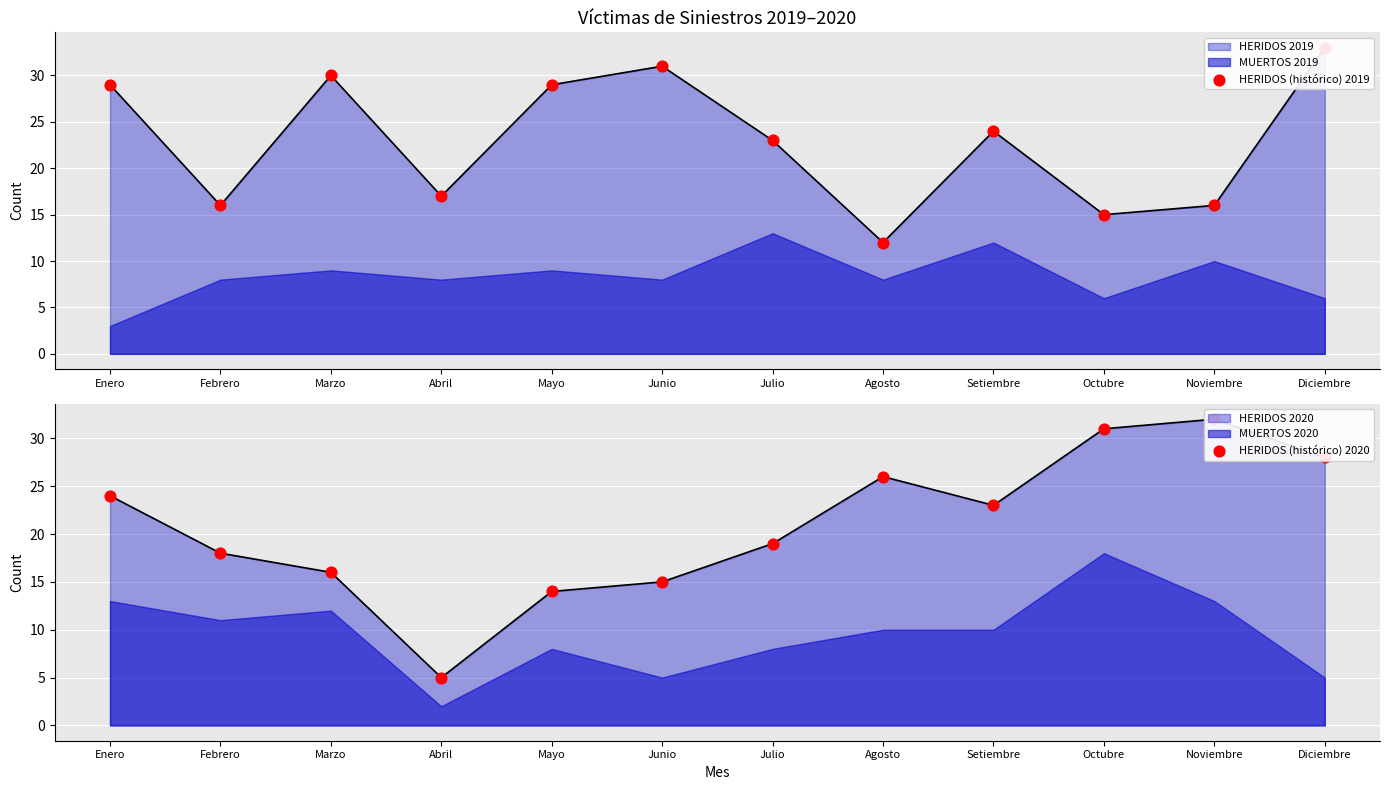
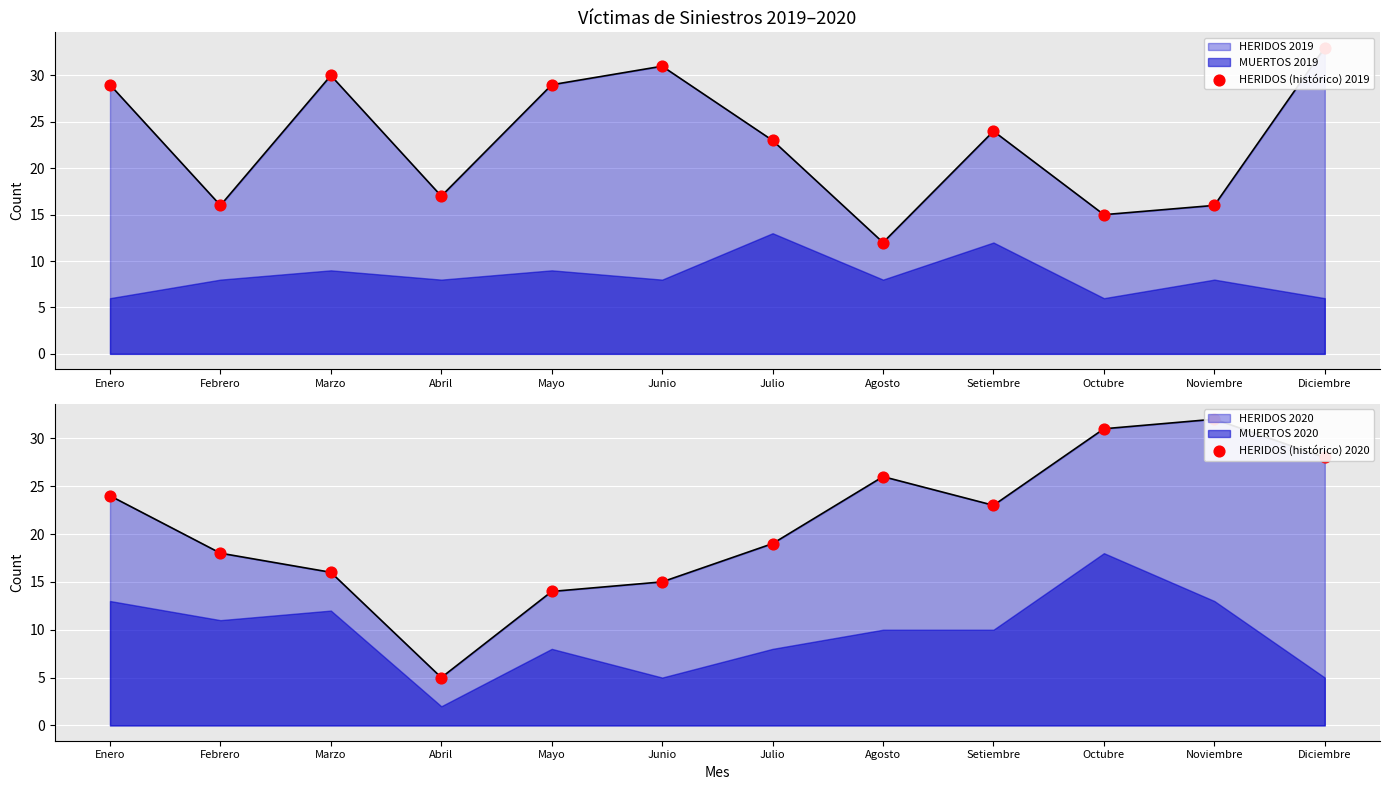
Víctimas de Siniestros 2019–2020, MUERTOS 2019, Enero: 3 -> 6
Víctimas de Siniestros 2019–2020, MUERTOS 2019, Noviembre: 10 -> 8
